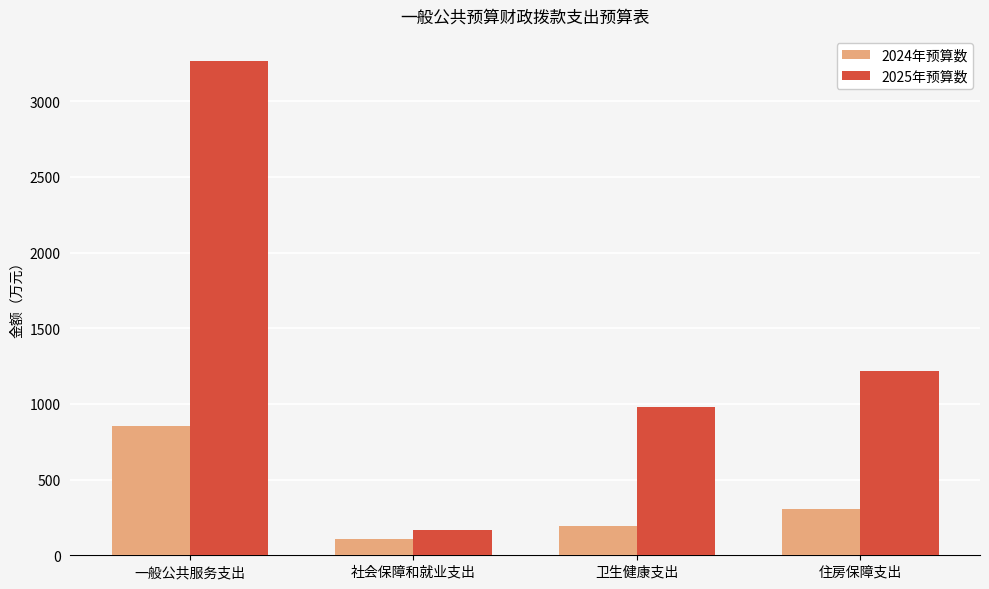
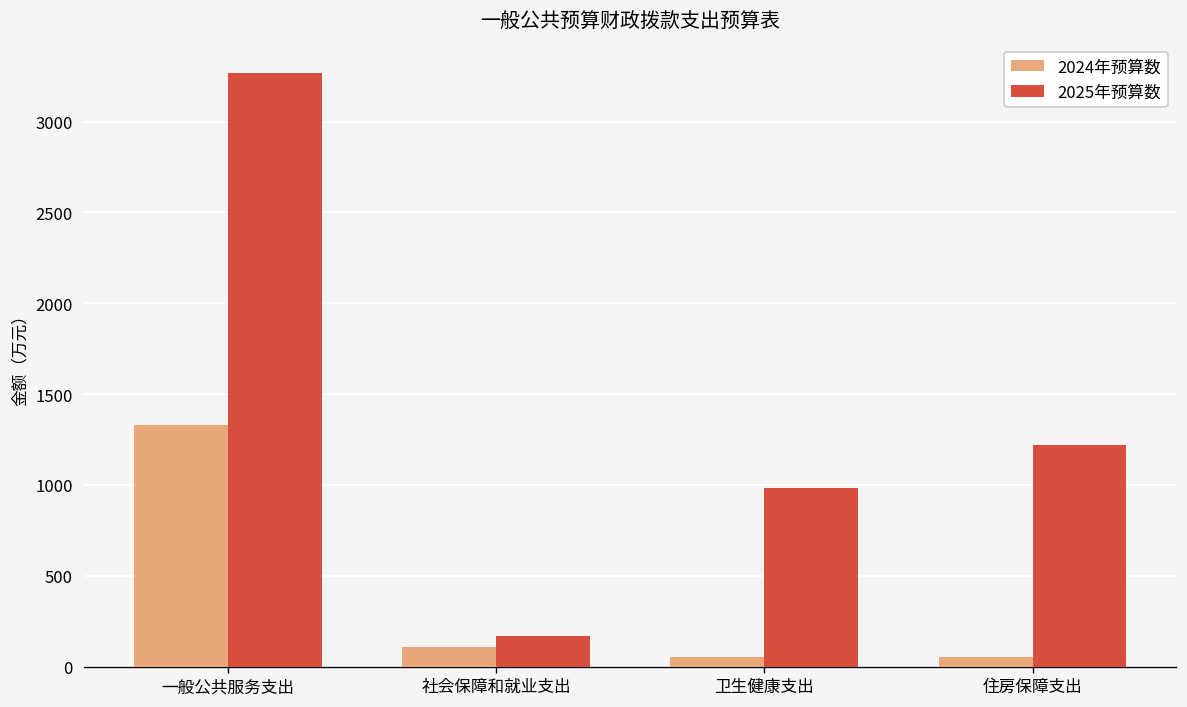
2024年预算数, 一般公共服务支出: 850 -> 1330
2024年预算数, 卫生健康支出: 200 -> 50
2024年预算数, 住房保障支出: 310 -> 50
